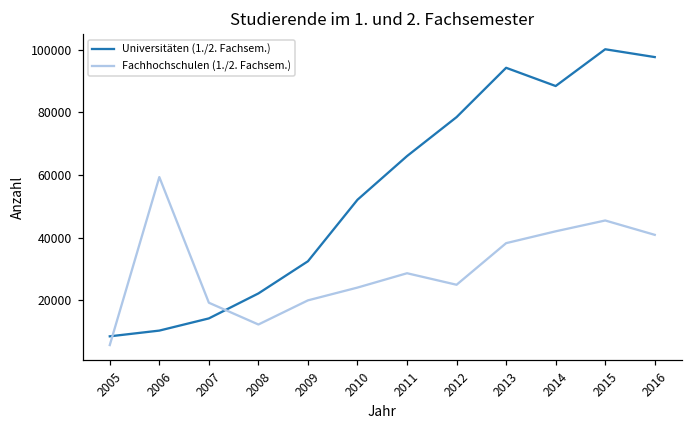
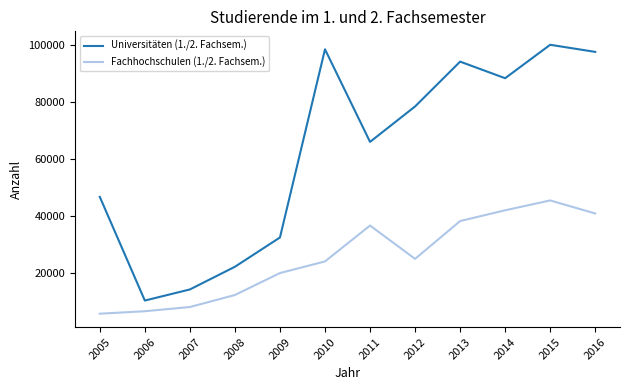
Universitäten (1./2. Fachsem.), 2005: 8000 -> 47000
Fachhochschulen (1./2. Fachsem.), 2006: 59000 -> 7000
Fachhochschulen (1./2. Fachsem.), 2007: 19000 -> 8000
Universitäten (1./2. Fachsem.), 2010: 52000 -> 99000
Fachhochschulen (1./2. Fachsem.), 2011: 29000 -> 37000
